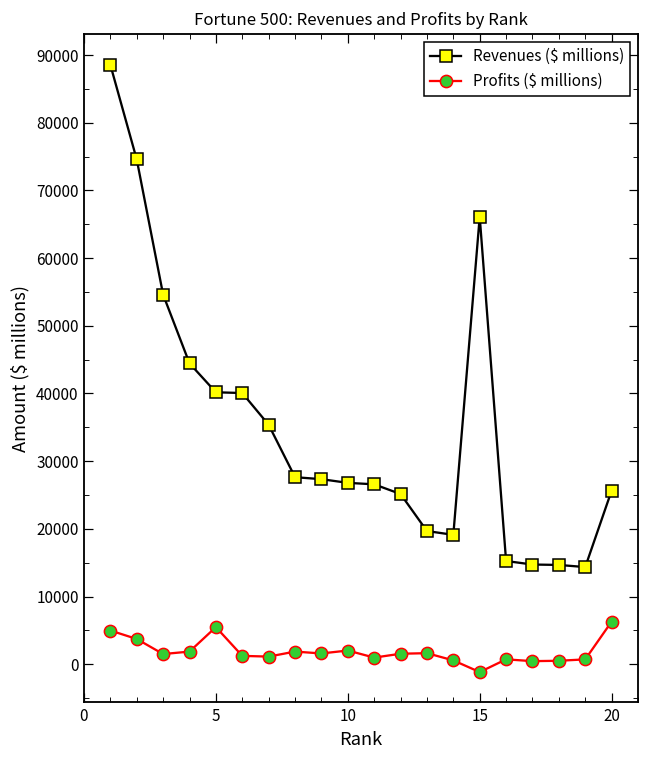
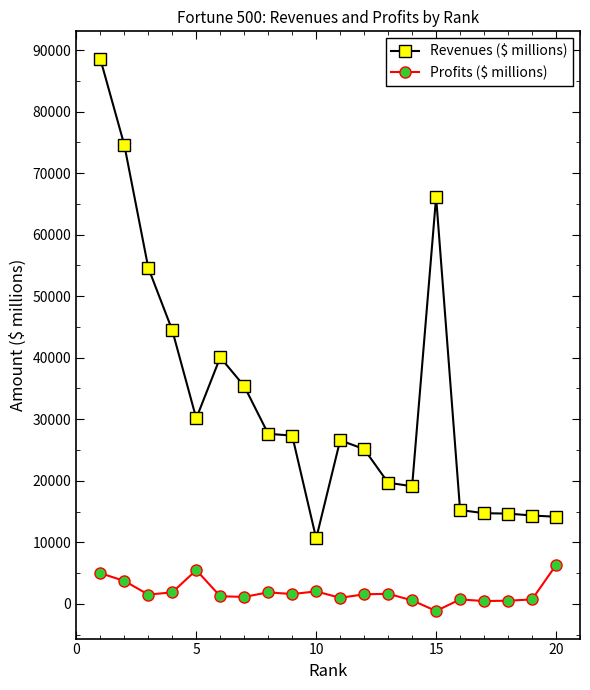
Revenues ($ millions), 5: 40000 -> 30000
Revenues ($ millions), 10: 27000 -> 11000
Revenues ($ millions), 20: 26000 -> 14000
